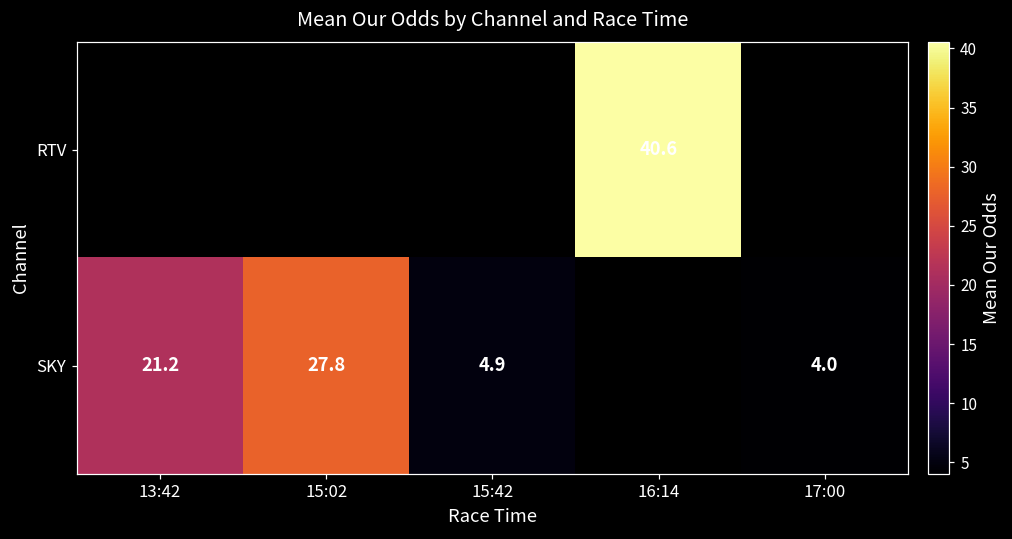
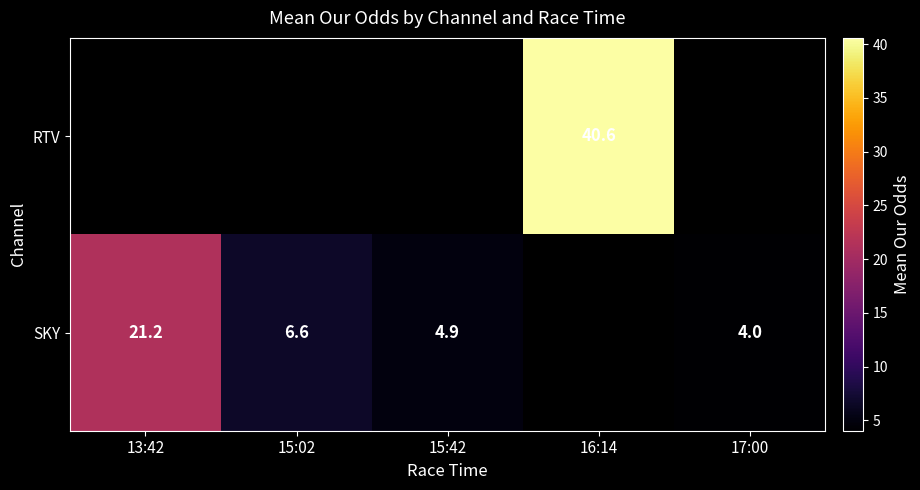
SKY, 15:02: 27.8 -> 6.6
